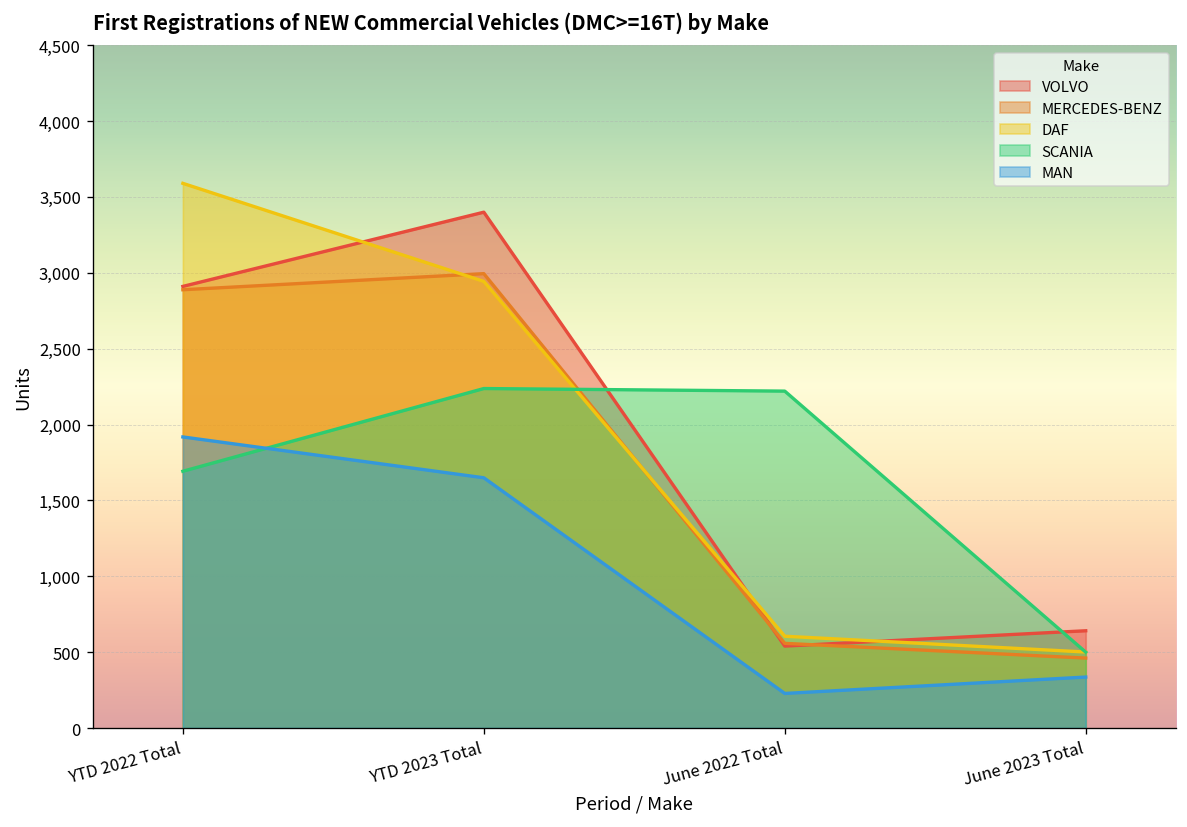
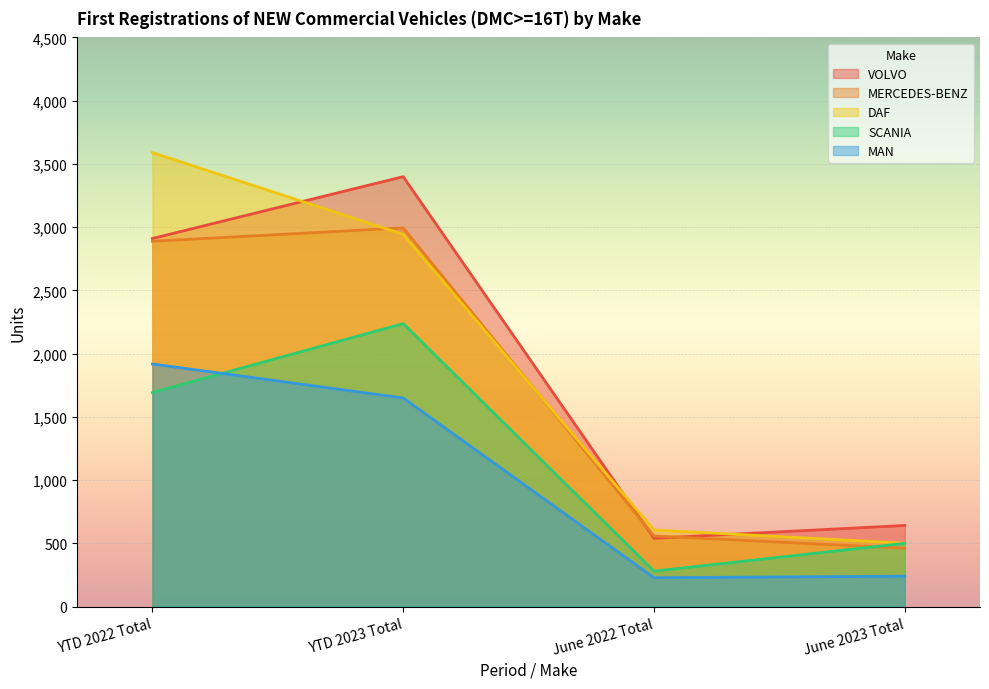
SCANIA, June 2022 Total: 2,220 -> 280
MAN, June 2023 Total: 340 -> 240
